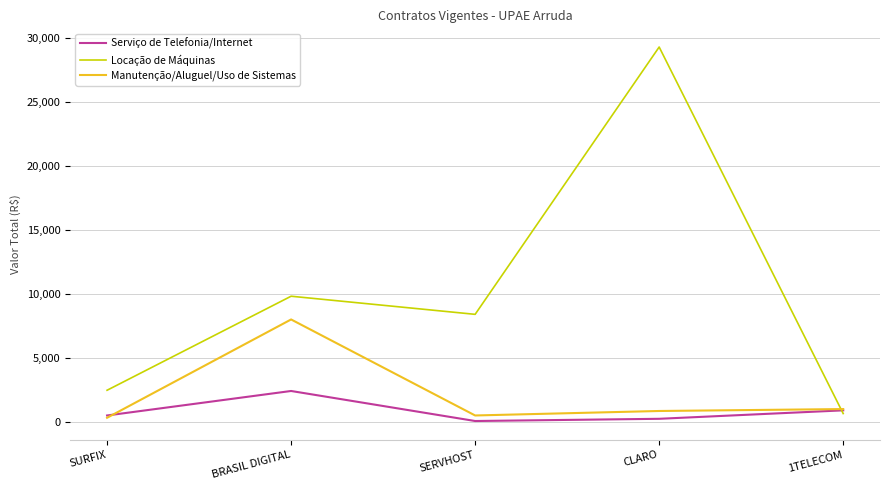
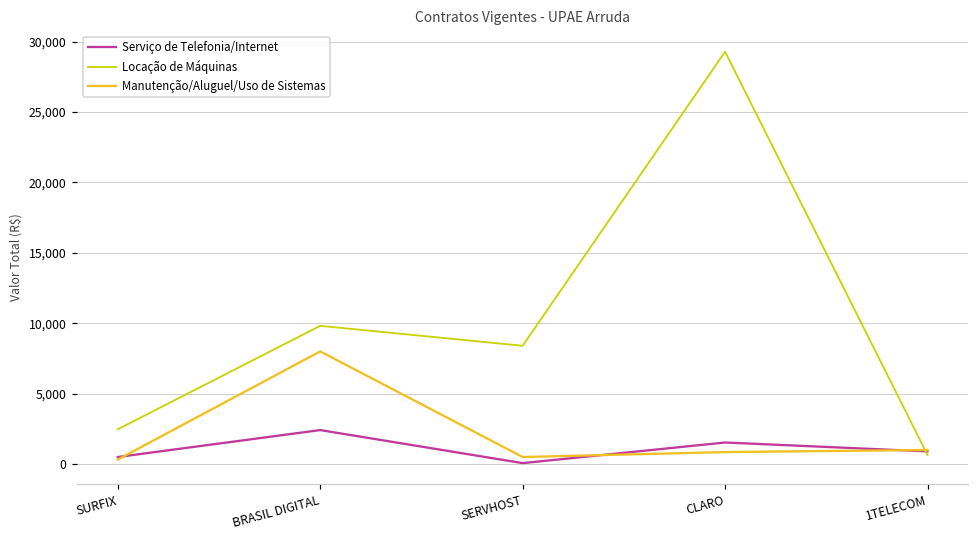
Serviço de Telefonia/Internet, CLARO: 200 -> 1,500
